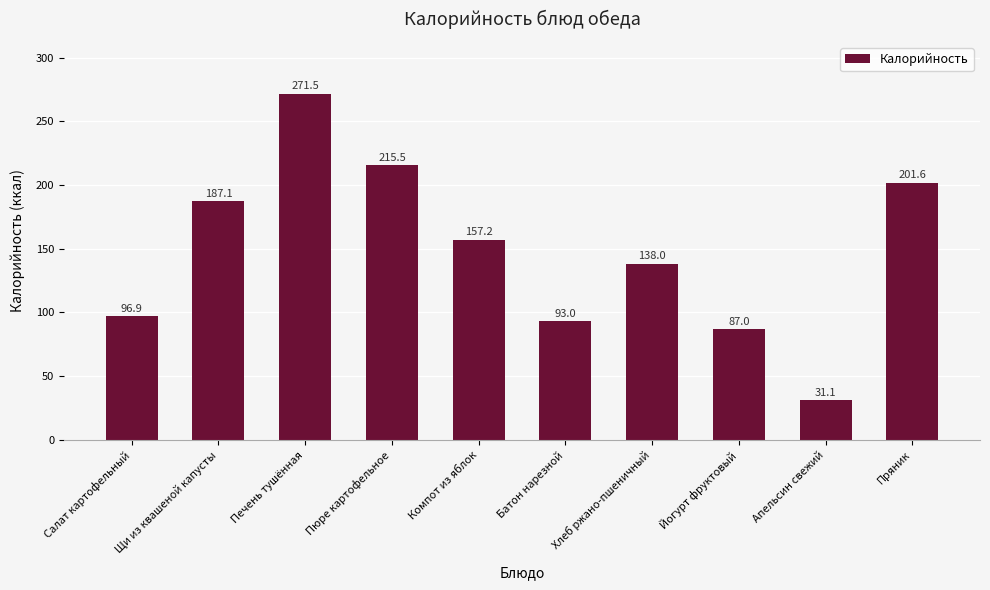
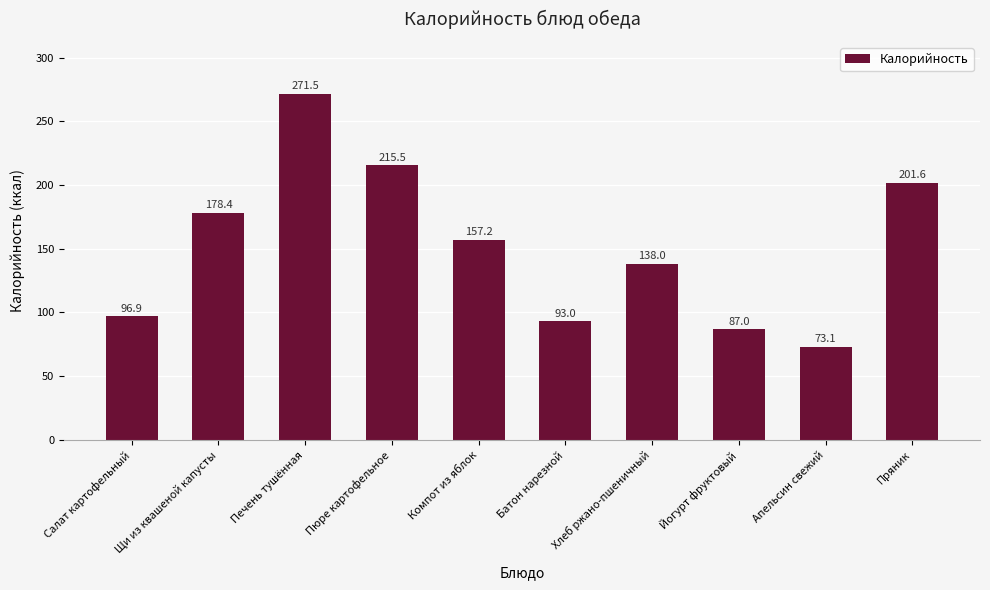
Щи из квашеной капусты: 187.1 -> 178.4
Апельсин свежий: 31.1 -> 73.1
